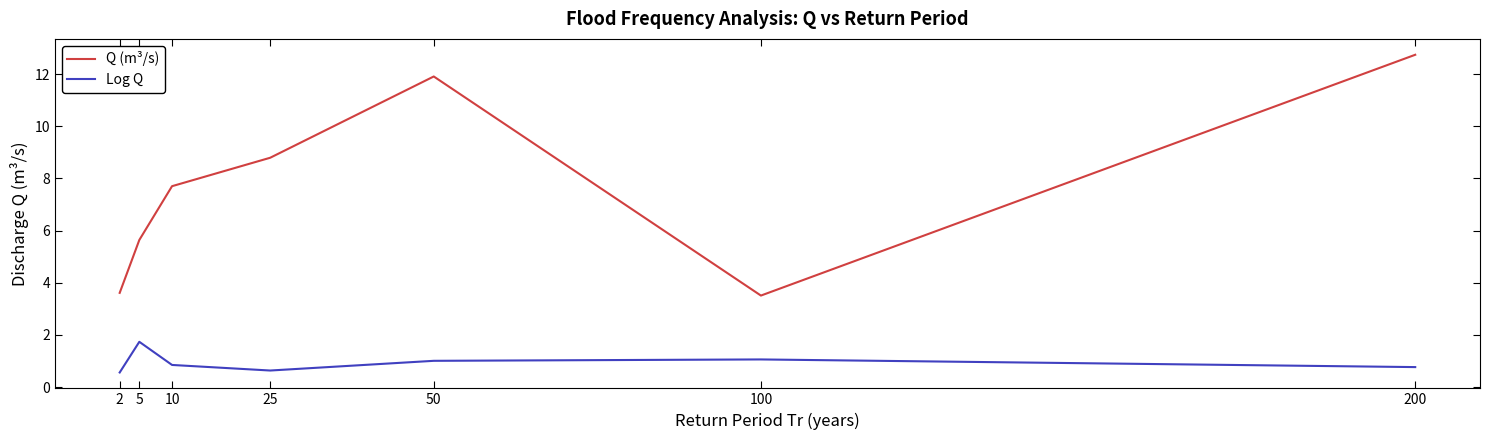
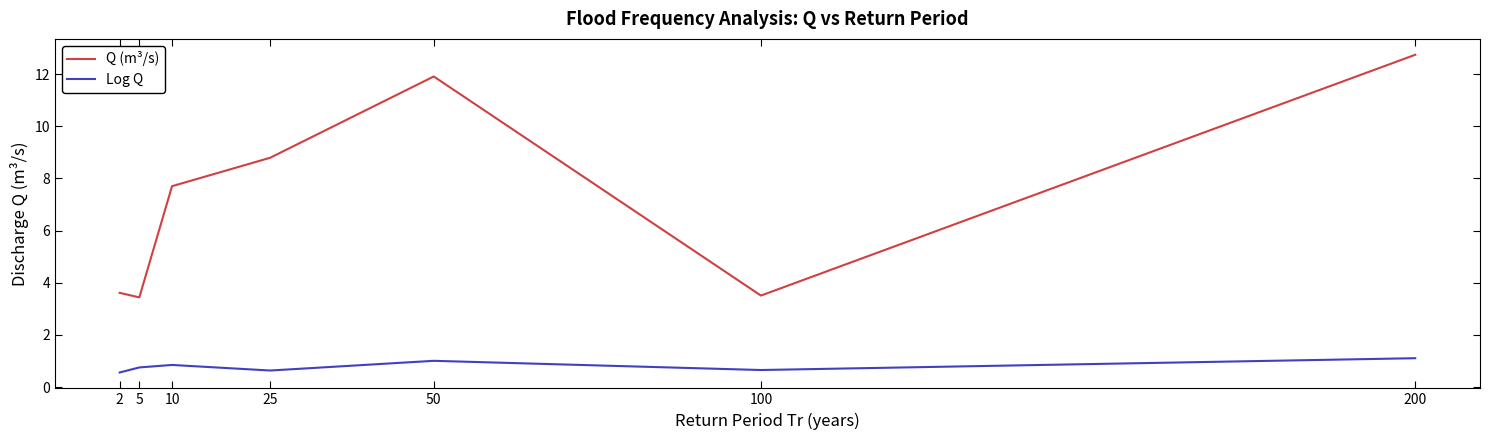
Q (m³/s), 5: 5.6 -> 3.4
Log Q, 5: 1.7 -> 0.8
Log Q, 100: 1.1 -> 0.7
Log Q, 200: 0.8 -> 1.1
